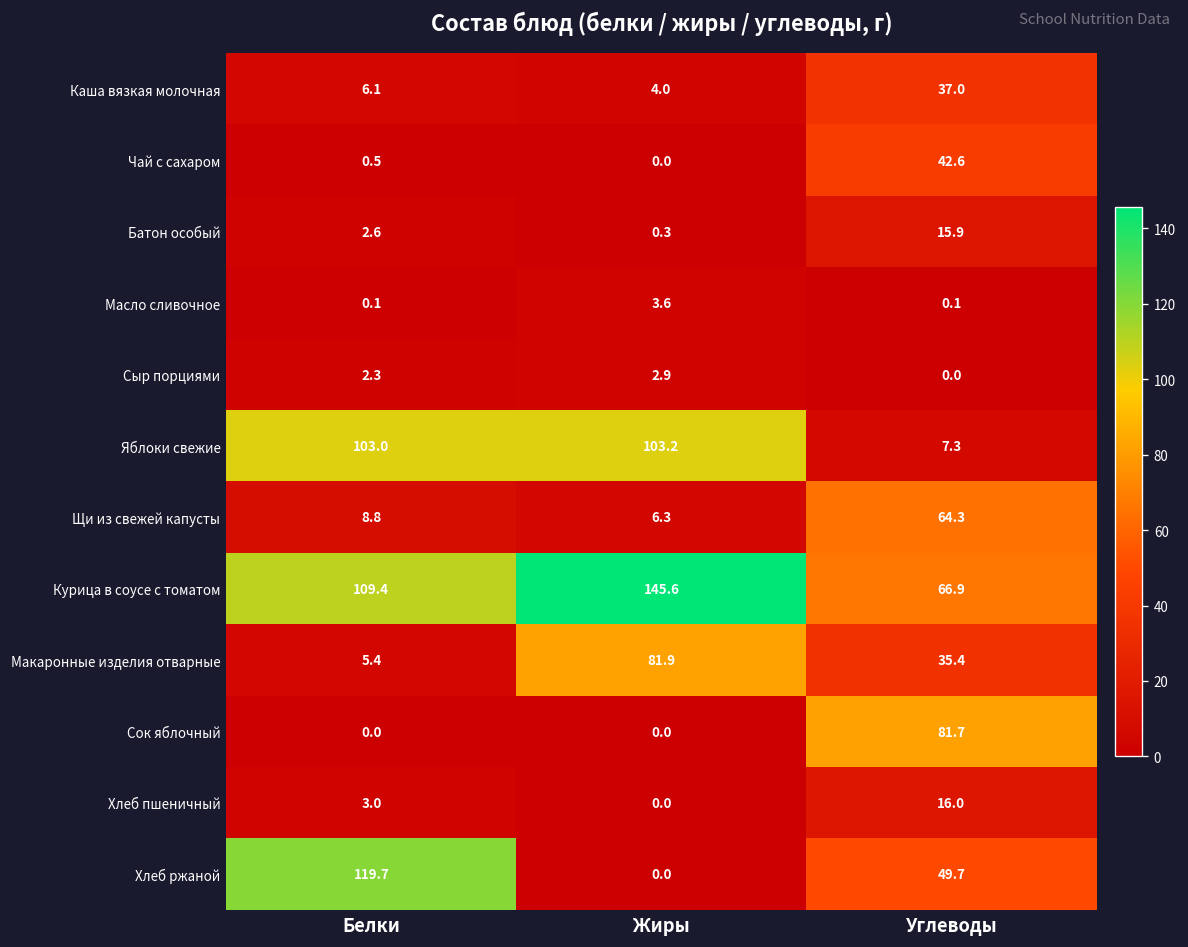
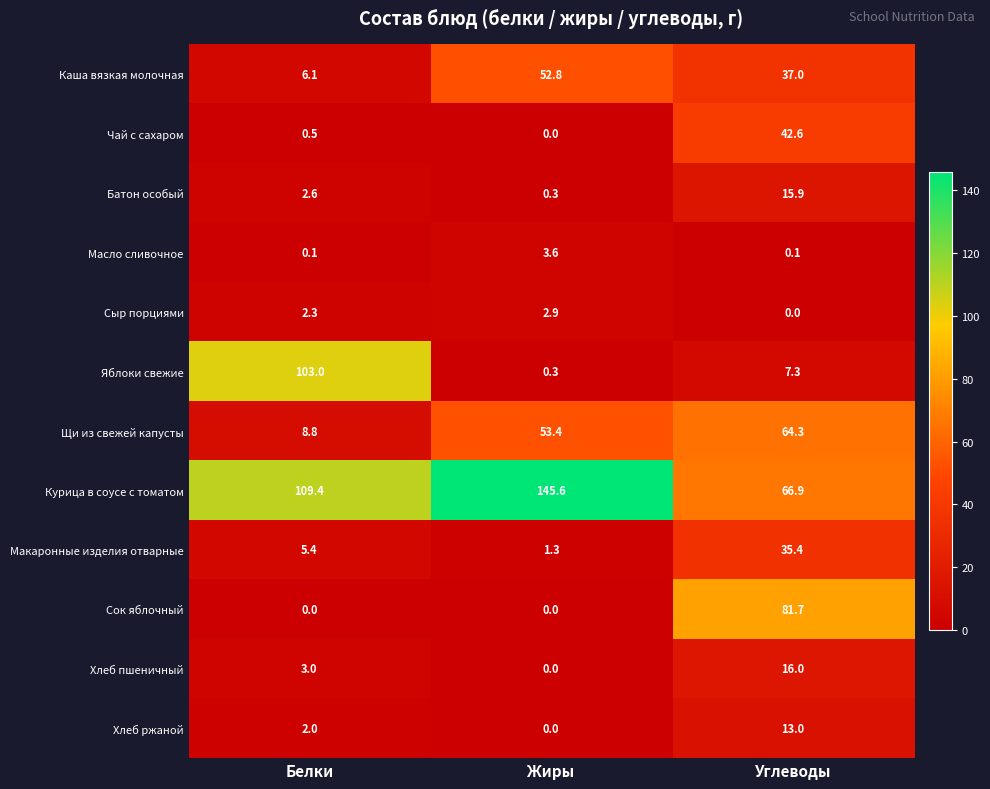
Каша вязкая молочная, Жиры: 4.0 -> 52.8
Яблоки свежие, Жиры: 103.2 -> 0.3
Щи из свежей капусты, Жиры: 6.3 -> 53.4
Макаронные изделия отварные, Жиры: 81.9 -> 1.3
Хлеб ржаной, Белки: 119.7 -> 2.0
Хлеб ржаной, Углеводы: 49.7 -> 13.0
